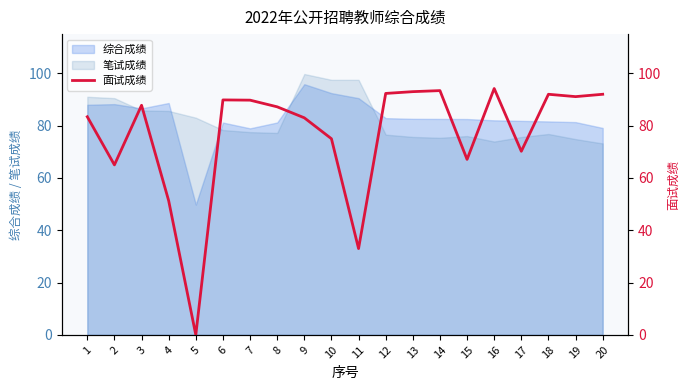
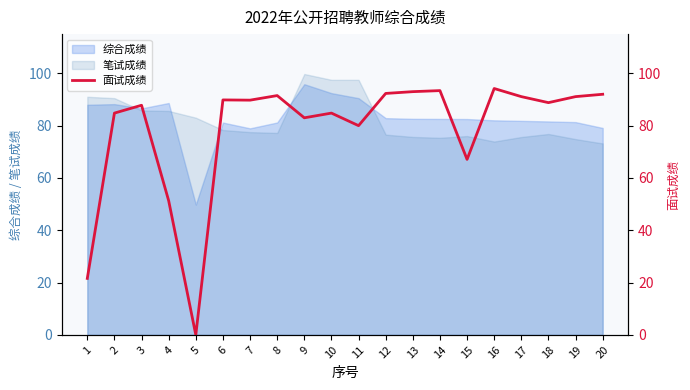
面试成绩, 1: 83 -> 22
面试成绩, 2: 65 -> 85
面试成绩, 8: 87 -> 92
面试成绩, 10: 75 -> 85
面试成绩, 11: 33 -> 80
面试成绩, 17: 70 -> 91
面试成绩, 18: 92 -> 89
